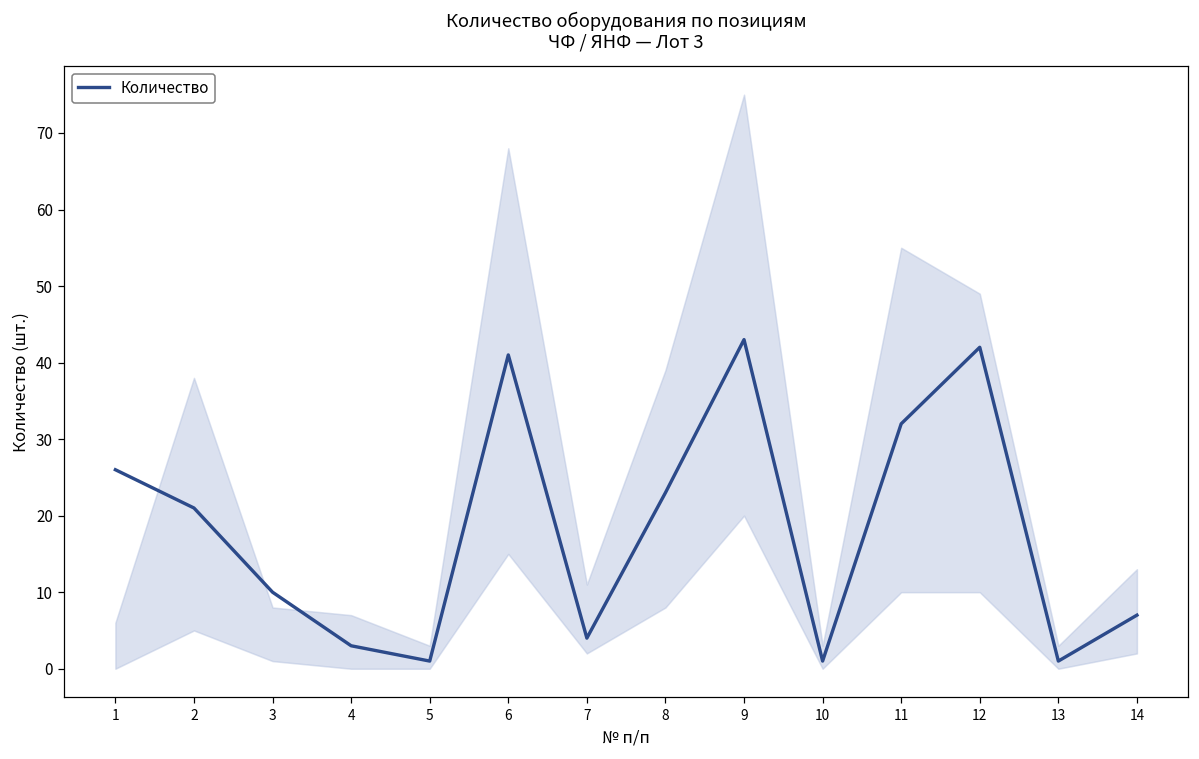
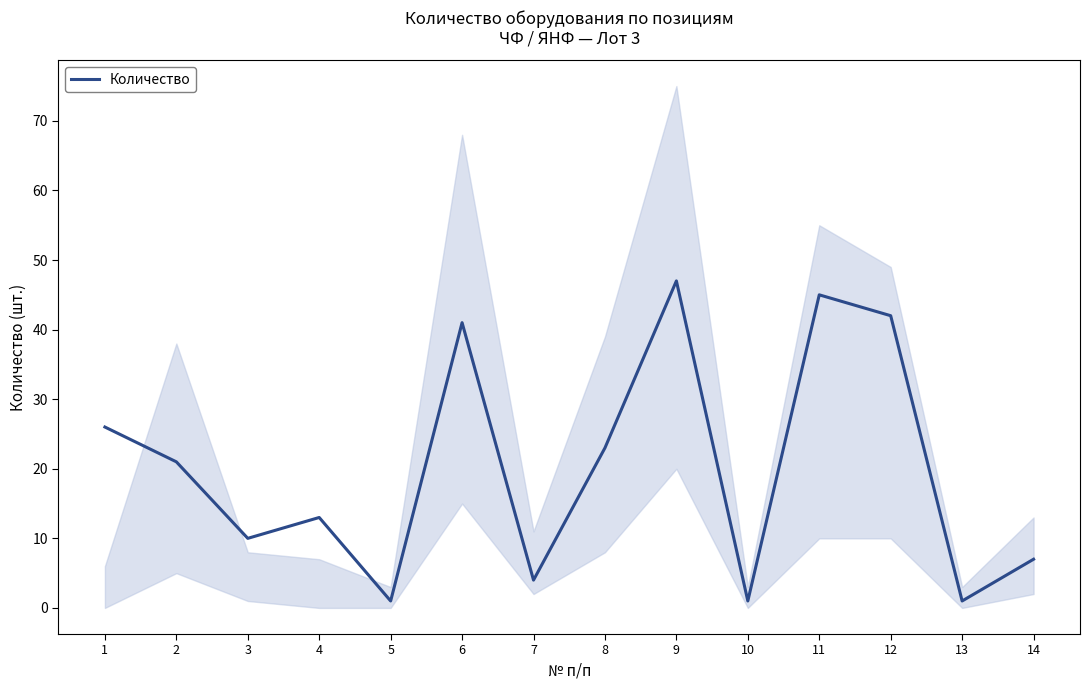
Количество, 4: 3 -> 13
Количество, 9: 43 -> 47
Количество, 11: 32 -> 45
